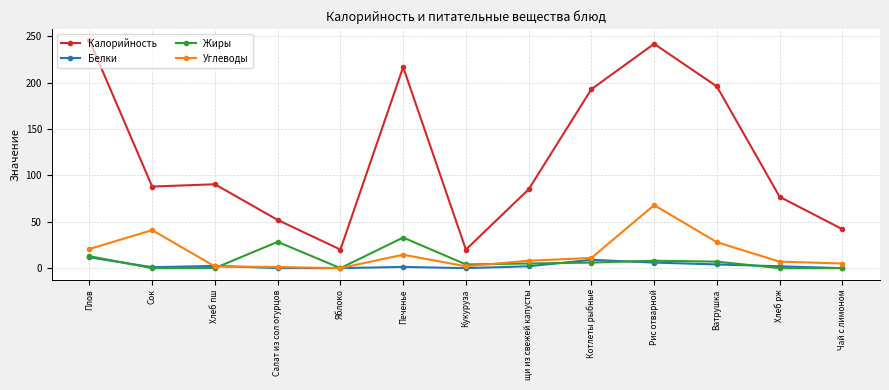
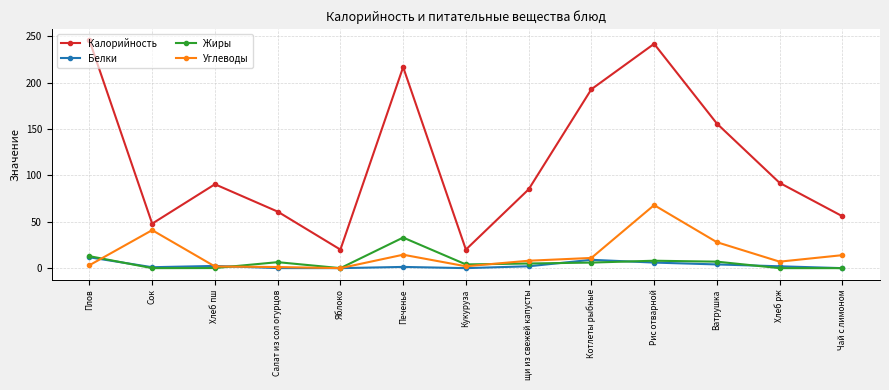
Углеводы, Плов: 20 -> 0
Калорийность, Сок: 90 -> 50
Калорийность, Салат из сол огурцов: 50 -> 60
Жиры, Салат из сол огурцов: 30 -> 10
Калорийность, Ватрушка: 200 -> 160
Калорийность, Хлеб рж: 80 -> 90
Калорийность, Чай с лимоном: 40 -> 60
Углеводы, Чай с лимоном: 5 -> 14
